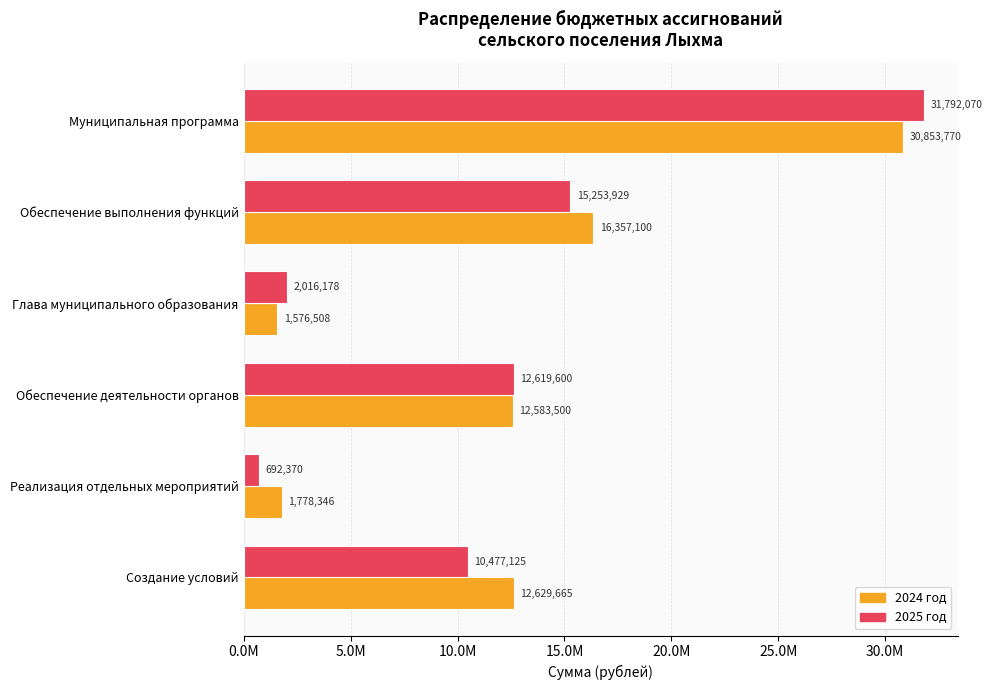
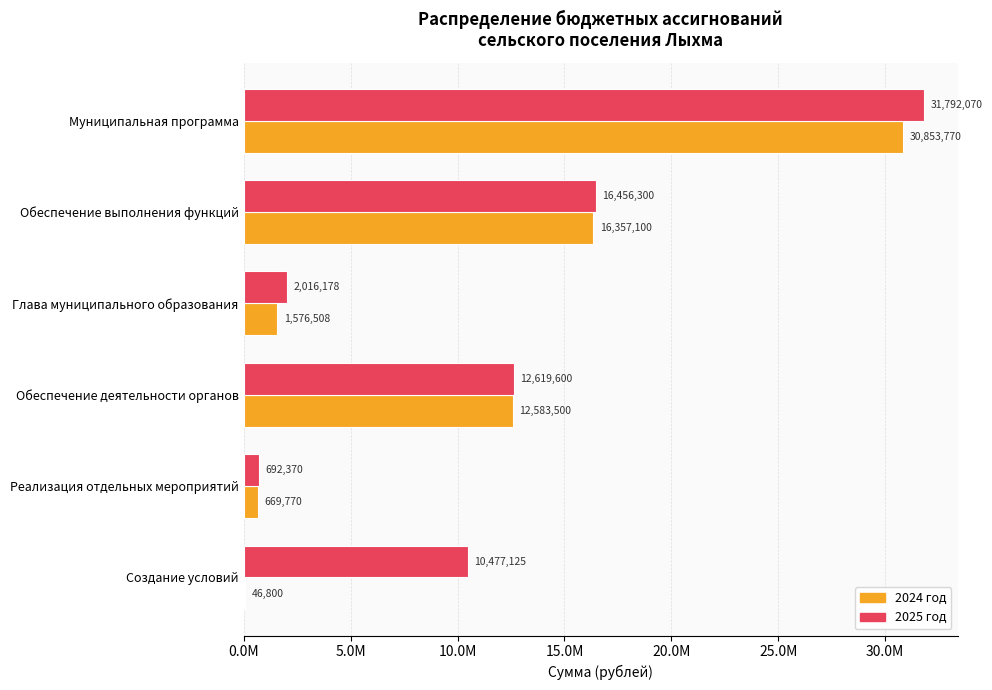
2025 год, Обеспечение выполнения функций: 15,253,929 -> 16,456,300
2024 год, Реализация отдельных мероприятий: 1,778,346 -> 669,770
2024 год, Создание условий: 12,629,665 -> 46,800
